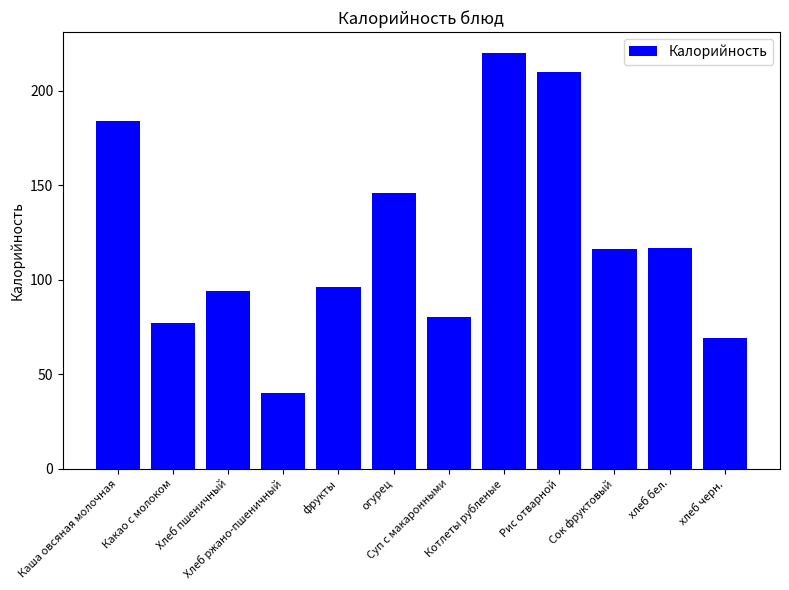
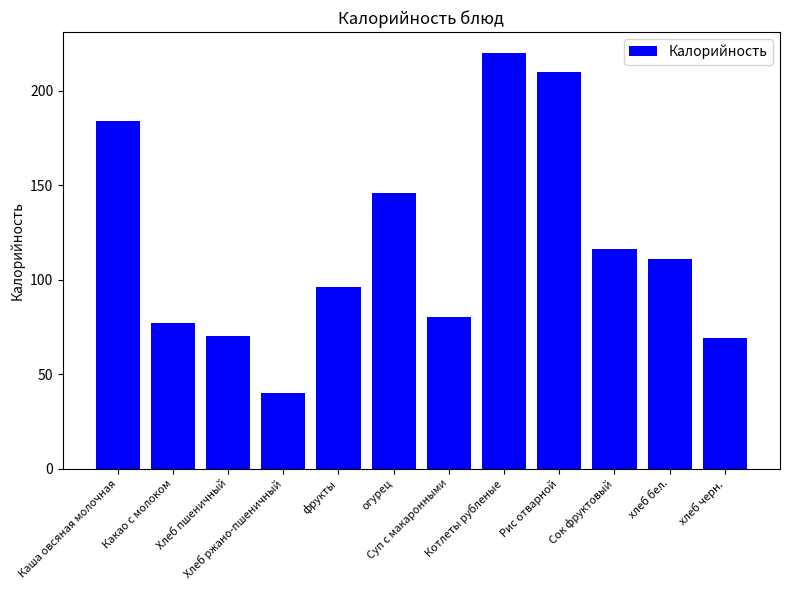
Хлеб пшеничный: 94 -> 70
хлеб бел.: 117 -> 111
